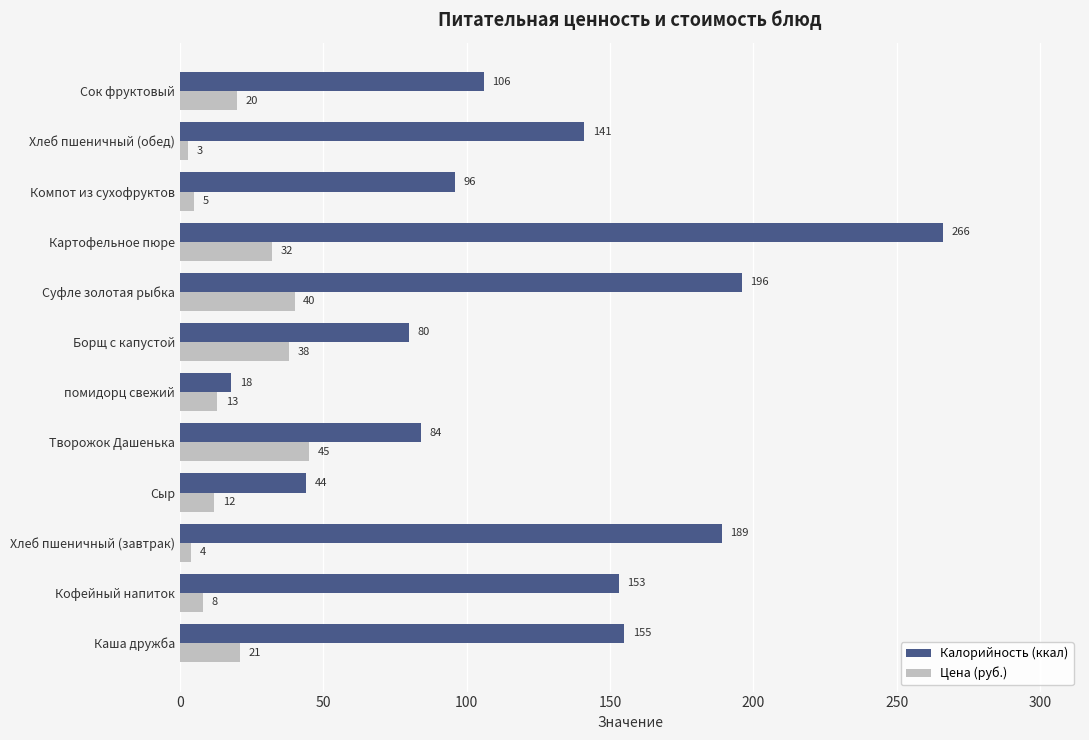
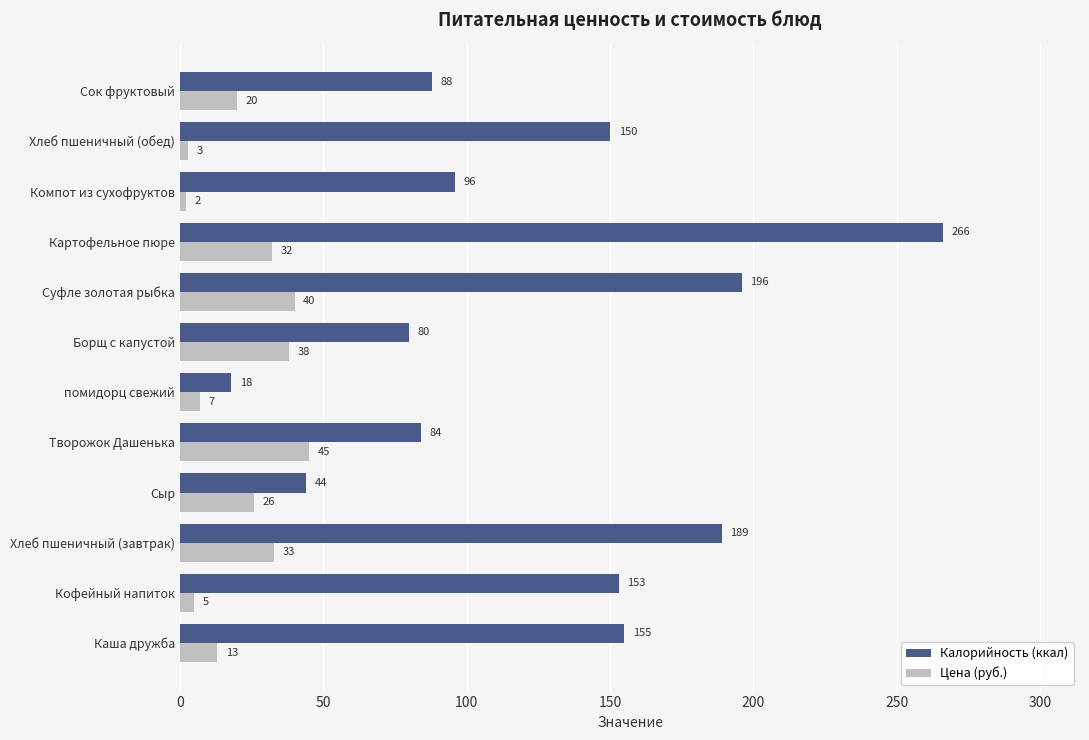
Калорийность (ккал), Сок фруктовый: 106 -> 88
Калорийность (ккал), Хлеб пшеничный (обед): 141 -> 150
Цена (руб.), Компот из сухофруктов: 5 -> 2
Цена (руб.), помидорц свежий: 13 -> 7
Цена (руб.), Сыр: 12 -> 26
Цена (руб.), Хлеб пшеничный (завтрак): 4 -> 33
Цена (руб.), Кофейный напиток: 8 -> 5
Цена (руб.), Каша дружба: 21 -> 13
